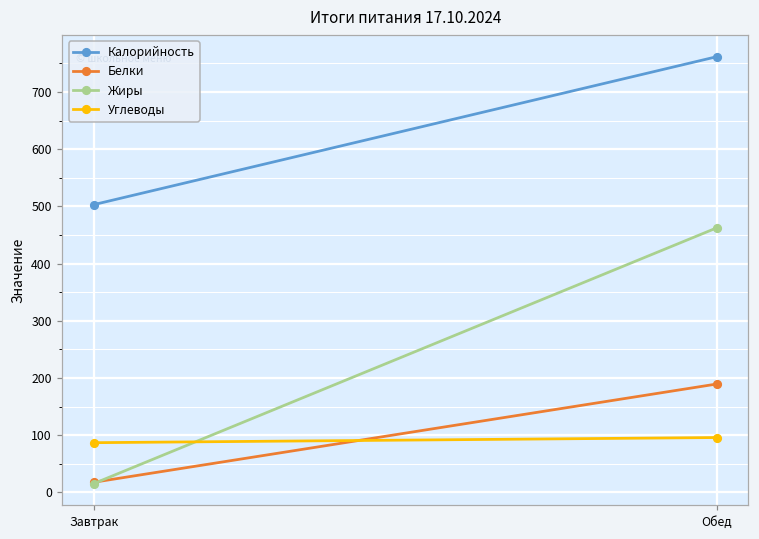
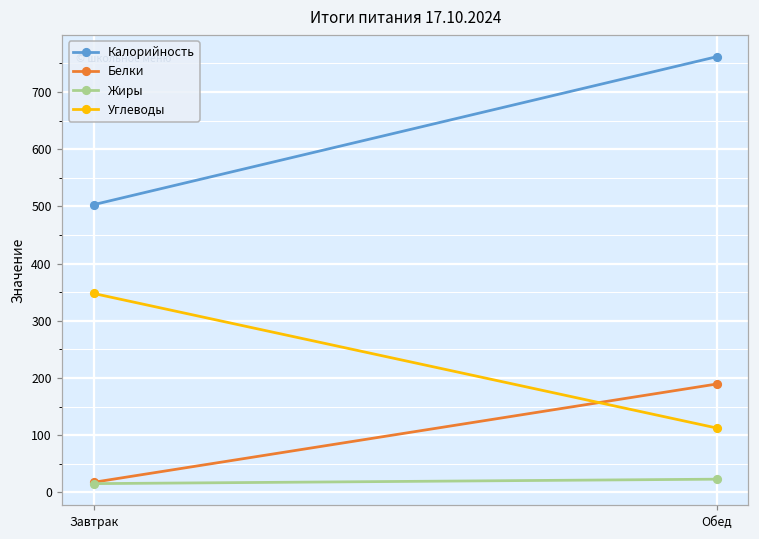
Углеводы, Завтрак: 90 -> 350
Жиры, Обед: 460 -> 20
Углеводы, Обед: 100 -> 110
